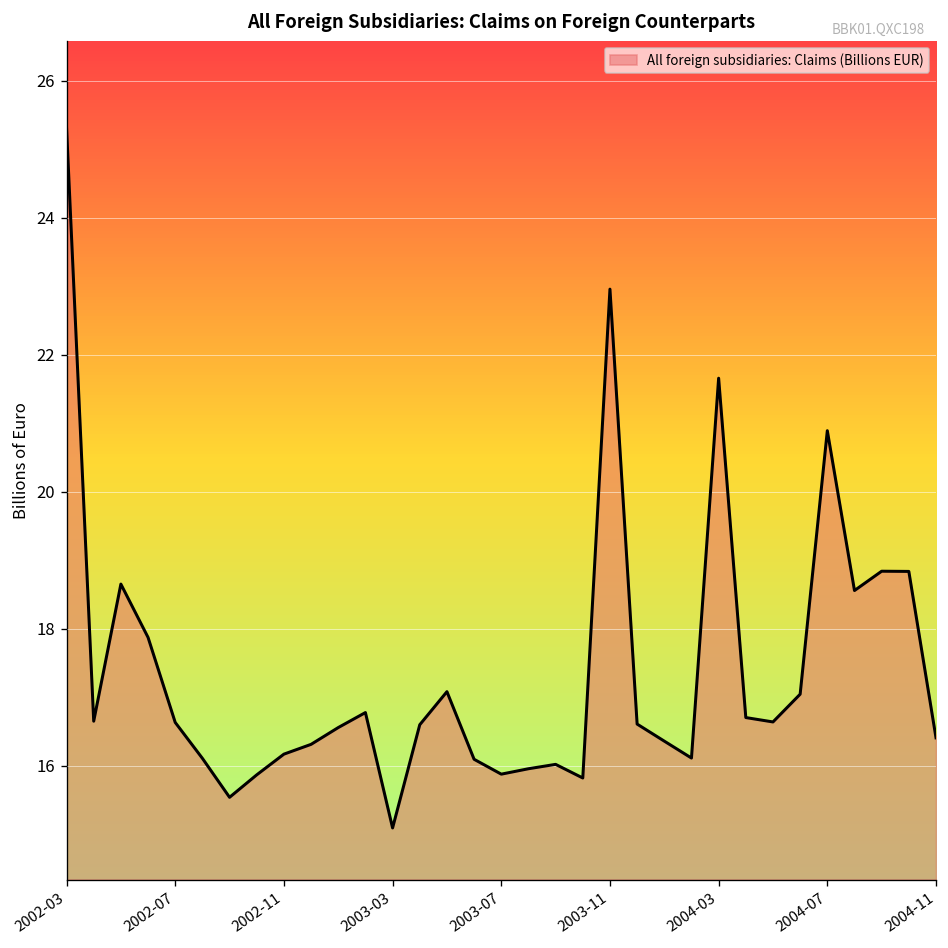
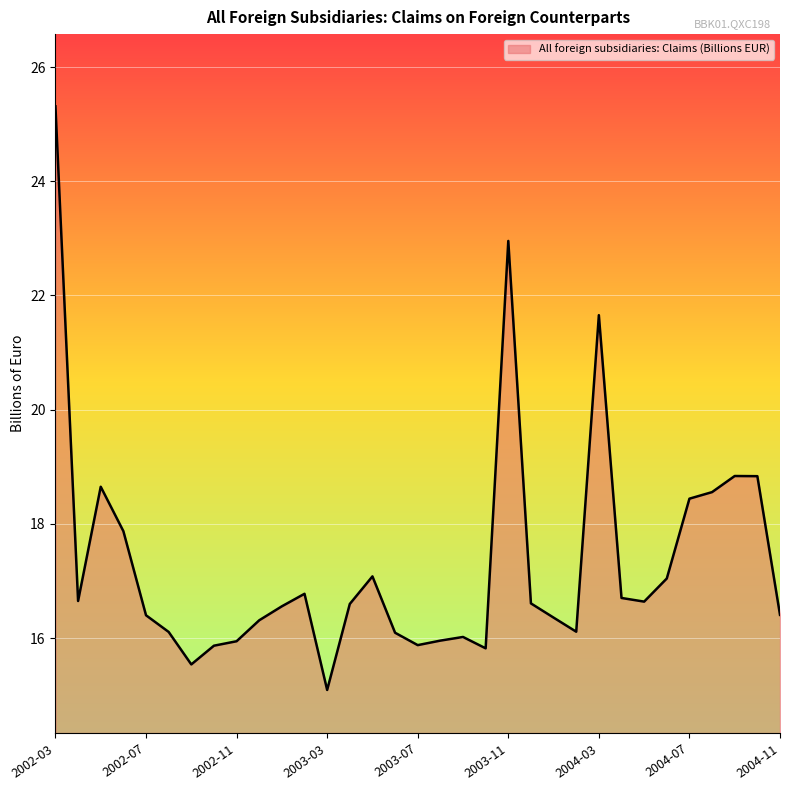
2002-07: 16.6 -> 16.4
2002-11: 16.2 -> 15.9
2004-07: 20.9 -> 18.4
